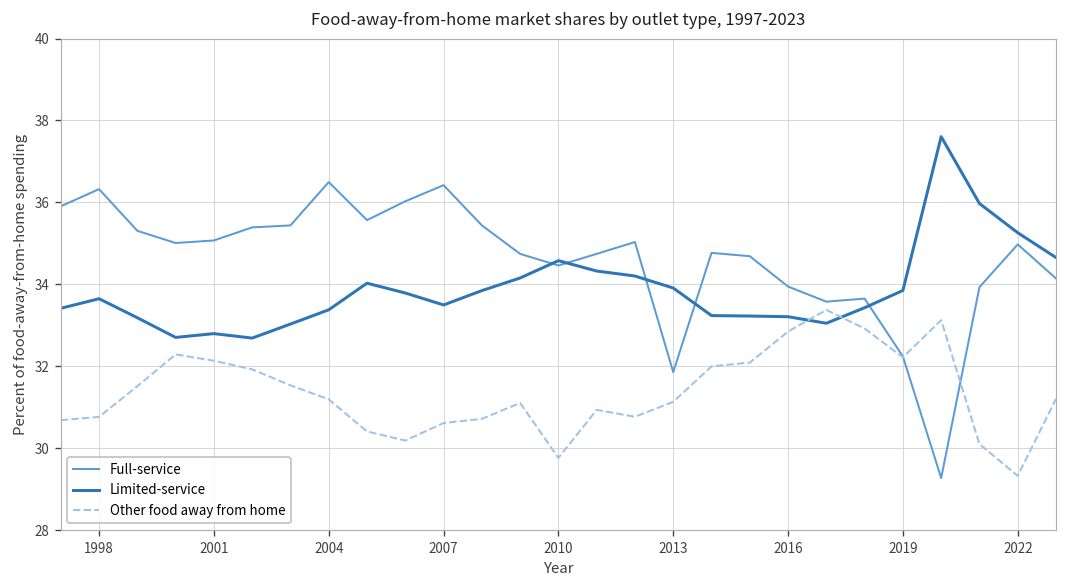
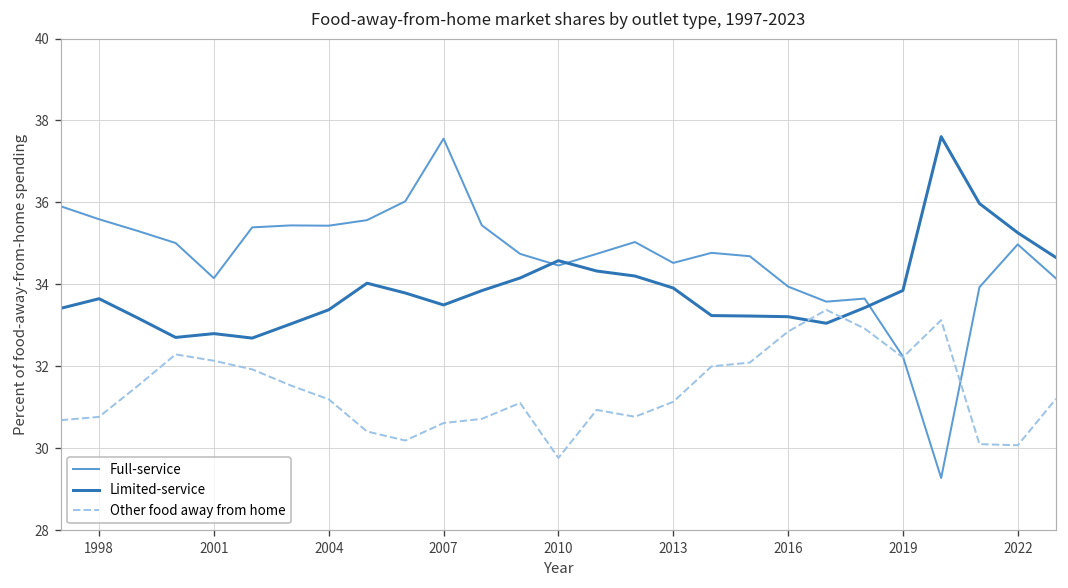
Full-service, 1998: 36.3 -> 35.6
Full-service, 2001: 35.1 -> 34.1
Full-service, 2004: 36.5 -> 35.4
Full-service, 2007: 36.4 -> 37.6
Full-service, 2013: 31.9 -> 34.5
Other food away from home, 2022: 29.3 -> 30.1
